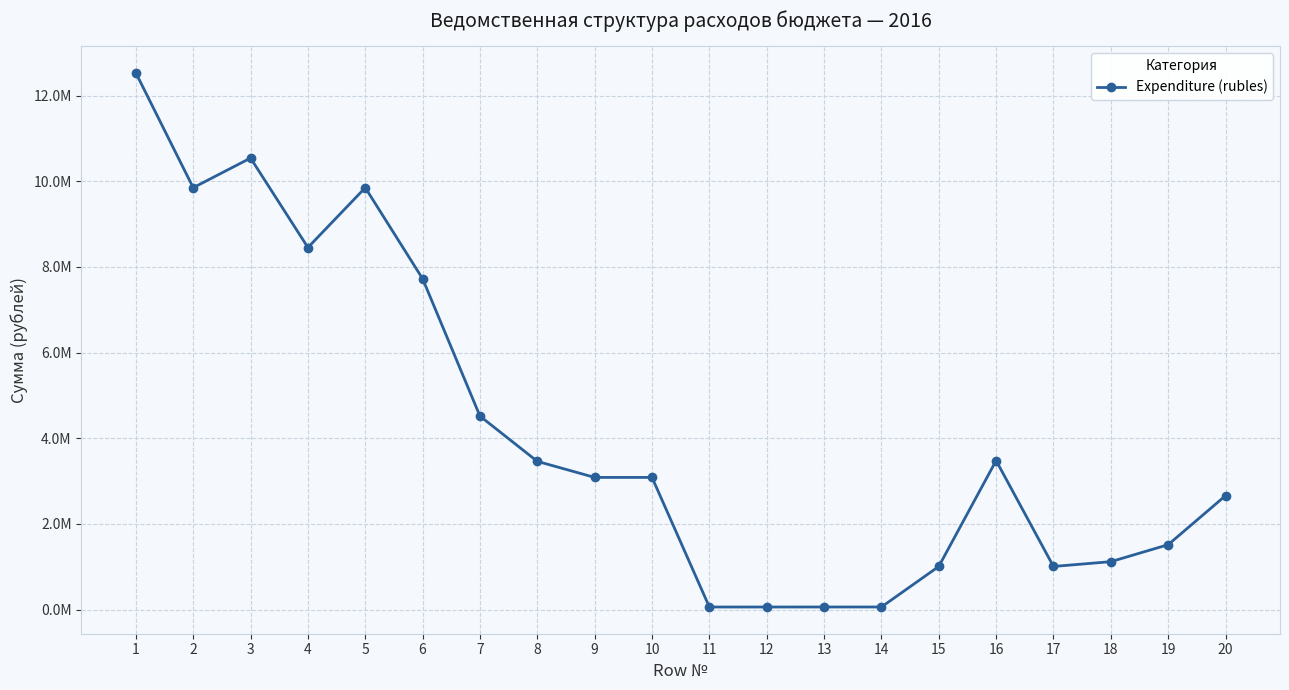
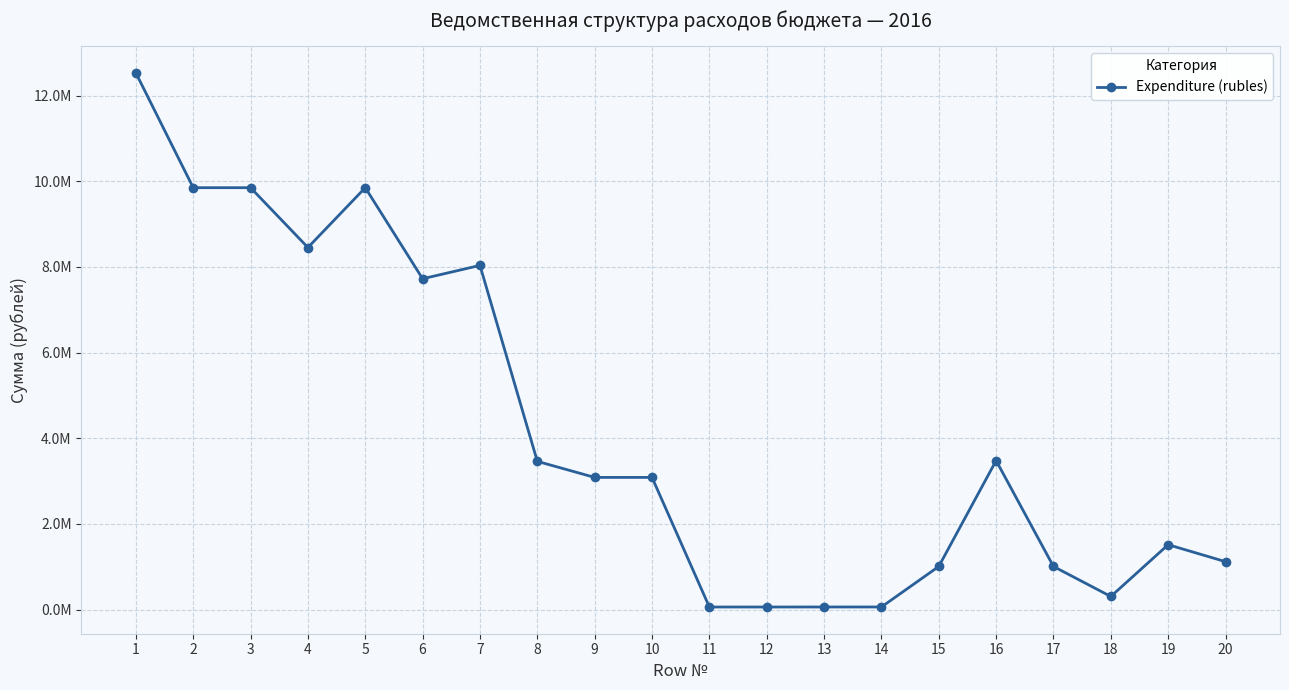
3: 10500000 -> 9800000
7: 4500000 -> 8000000
18: 1100000 -> 300000
20: 2700000 -> 1100000
